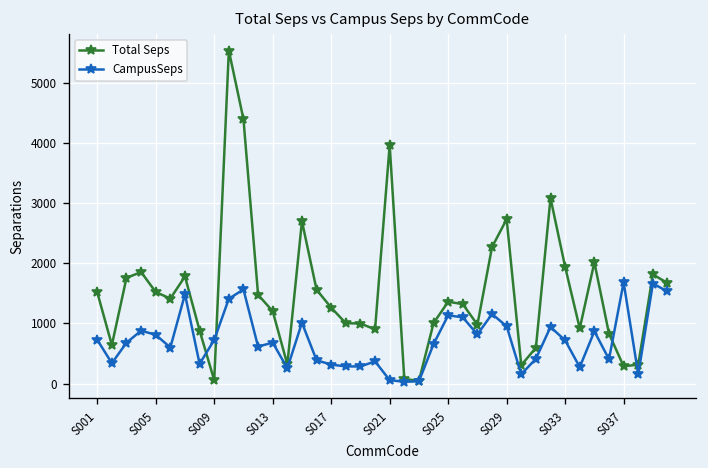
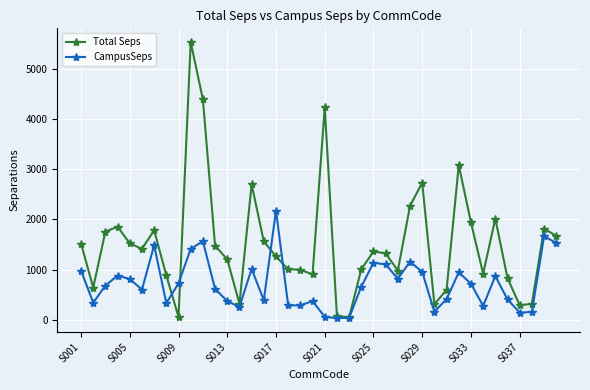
CampusSeps, S001: 700 -> 1000
CampusSeps, S013: 700 -> 400
CampusSeps, S017: 300 -> 2200
Total Seps, S021: 4000 -> 4200
CampusSeps, S037: 1700 -> 100
